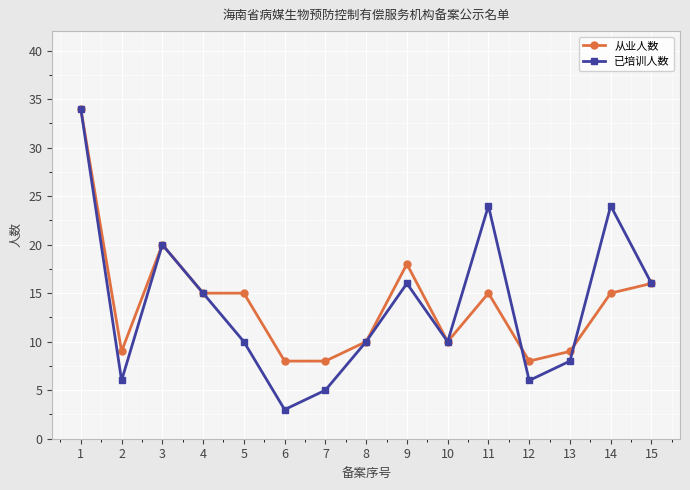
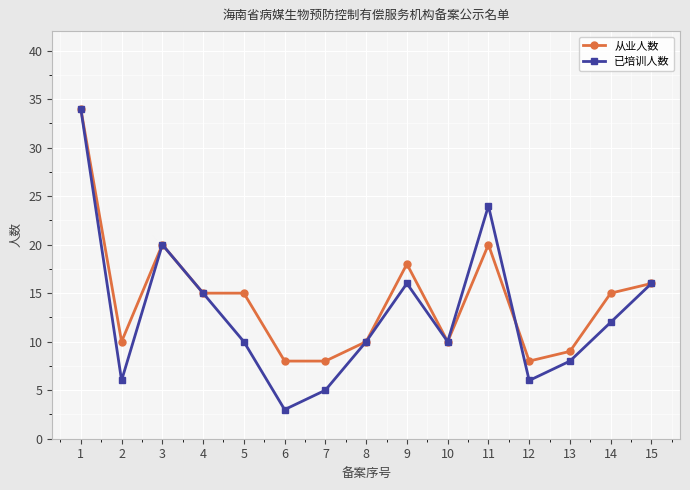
从业人数, 2: 9 -> 10
从业人数, 11: 15 -> 20
已培训人数, 14: 24 -> 12
